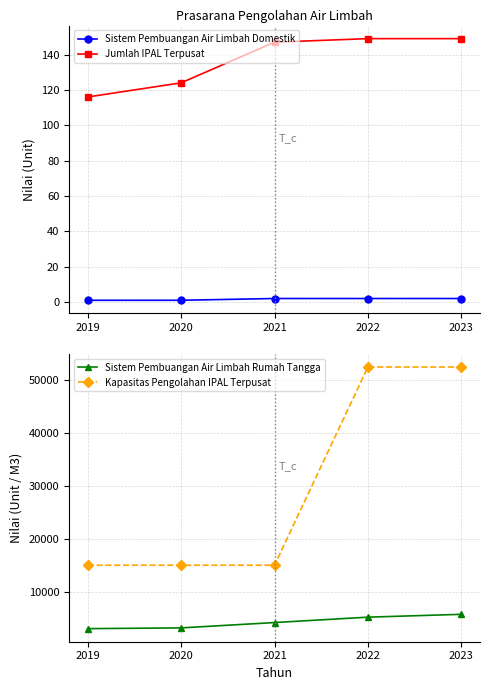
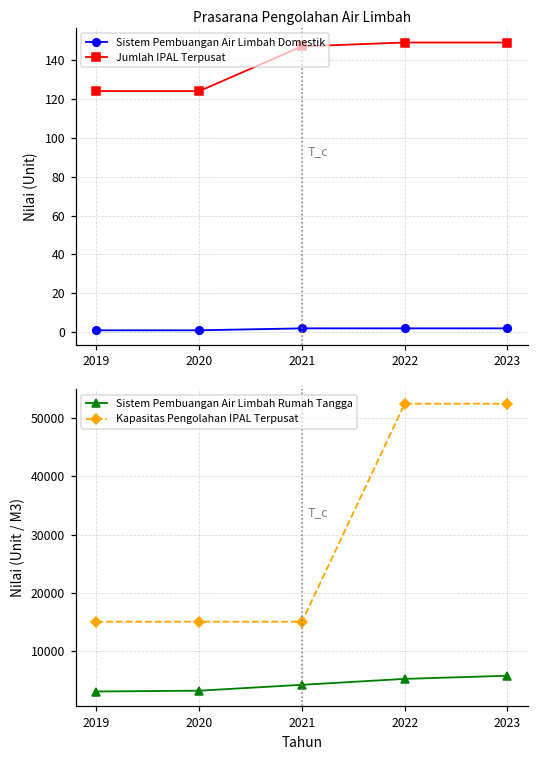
Prasarana Pengolahan Air Limbah, Jumlah IPAL Terpusat, 2019: 116 -> 124
